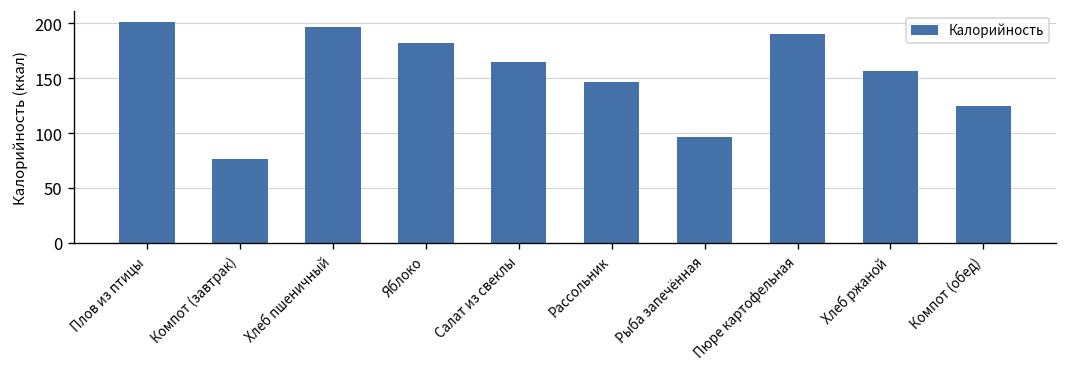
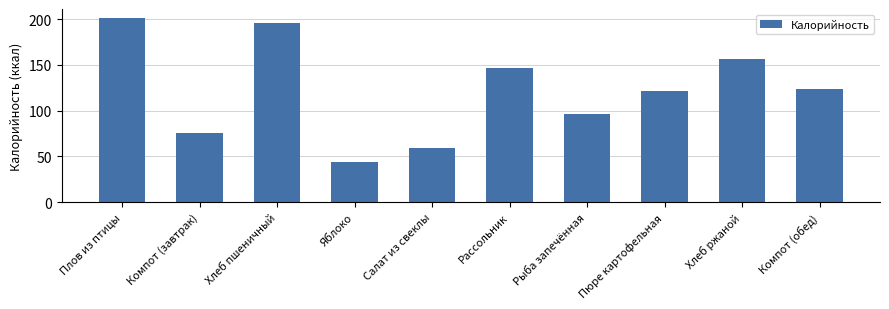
Яблоко: 180 -> 40
Салат из свеклы: 160 -> 60
Пюре картофельная: 190 -> 120
